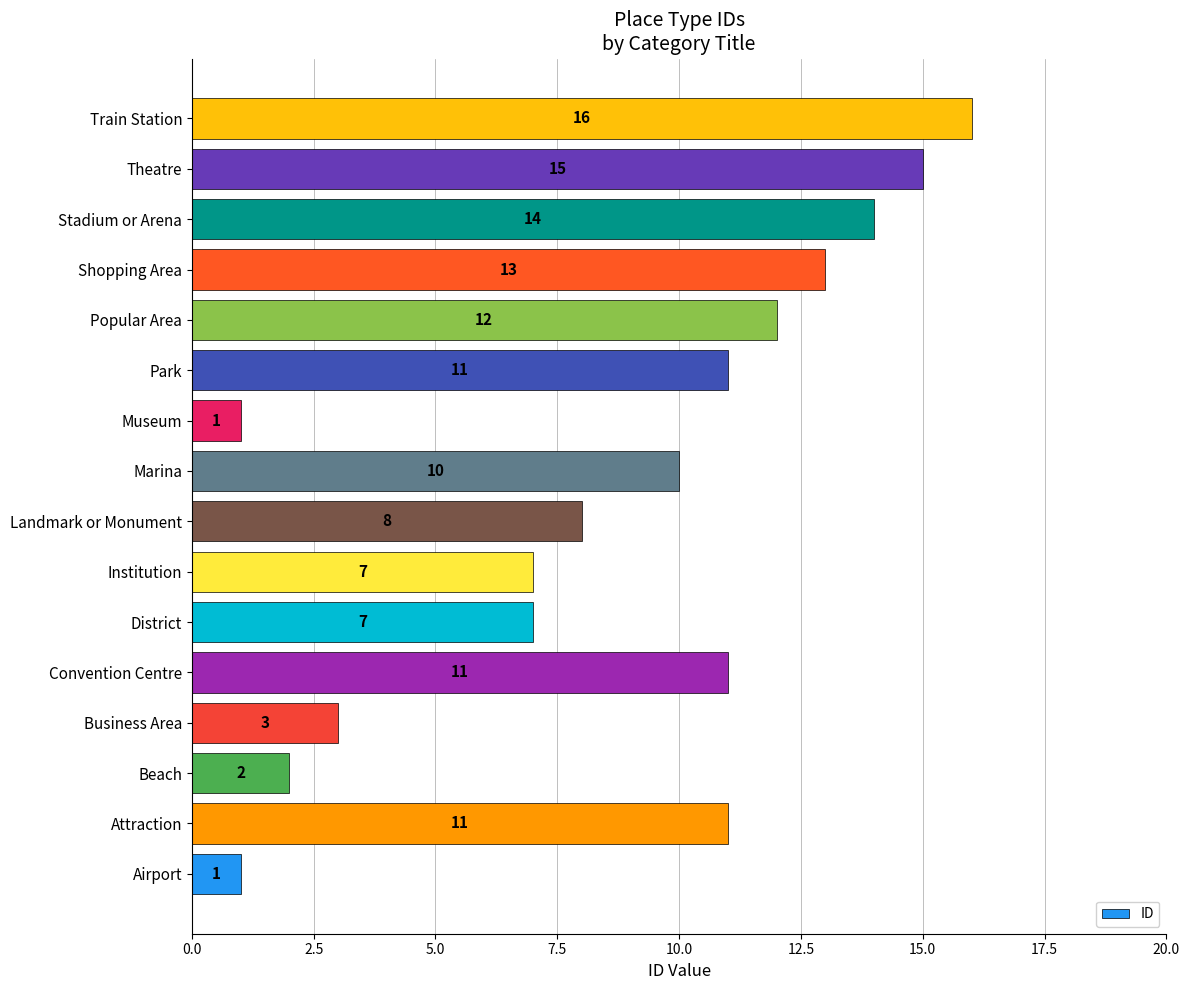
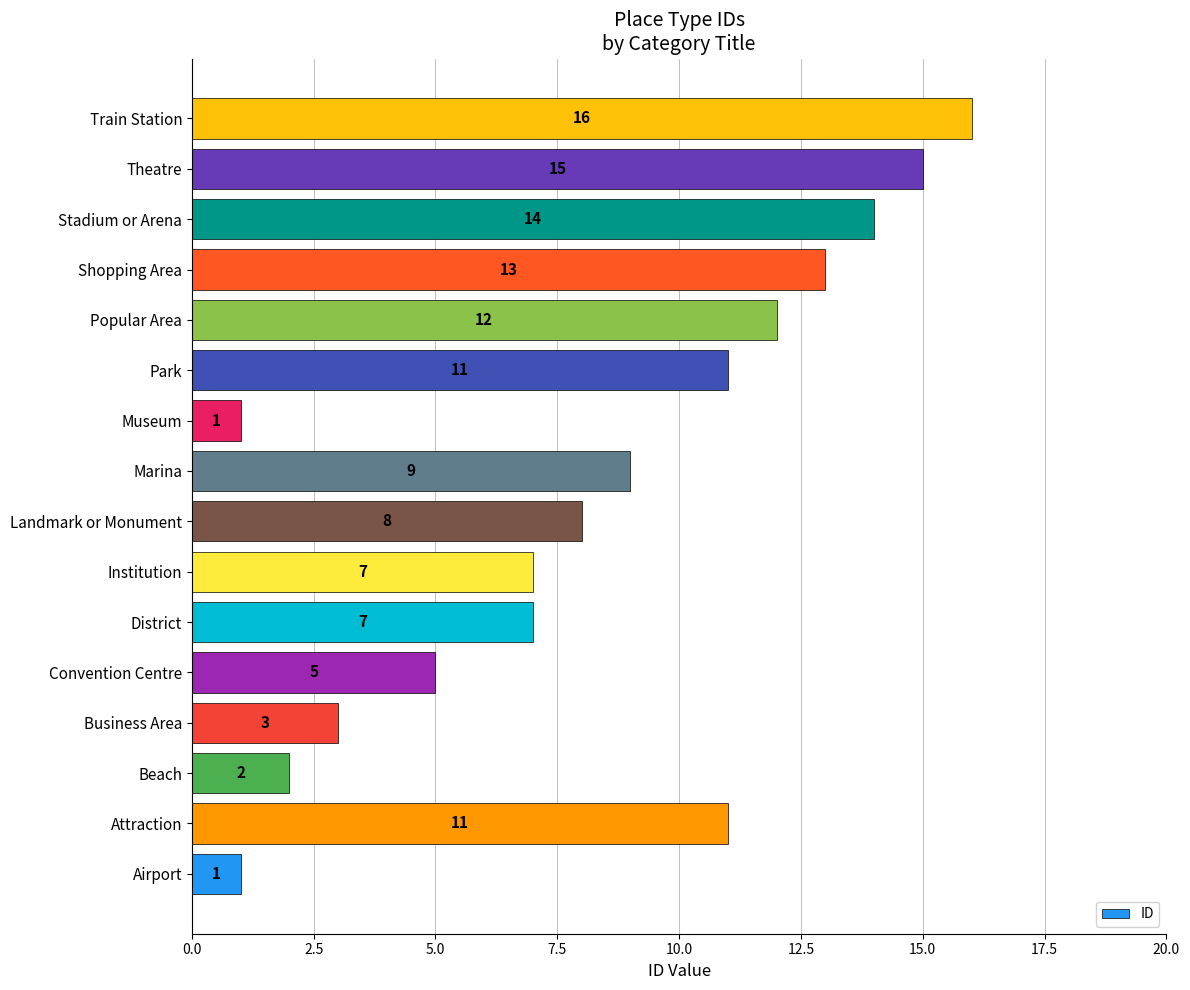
Marina: 10 -> 9
Convention Centre: 11 -> 5
